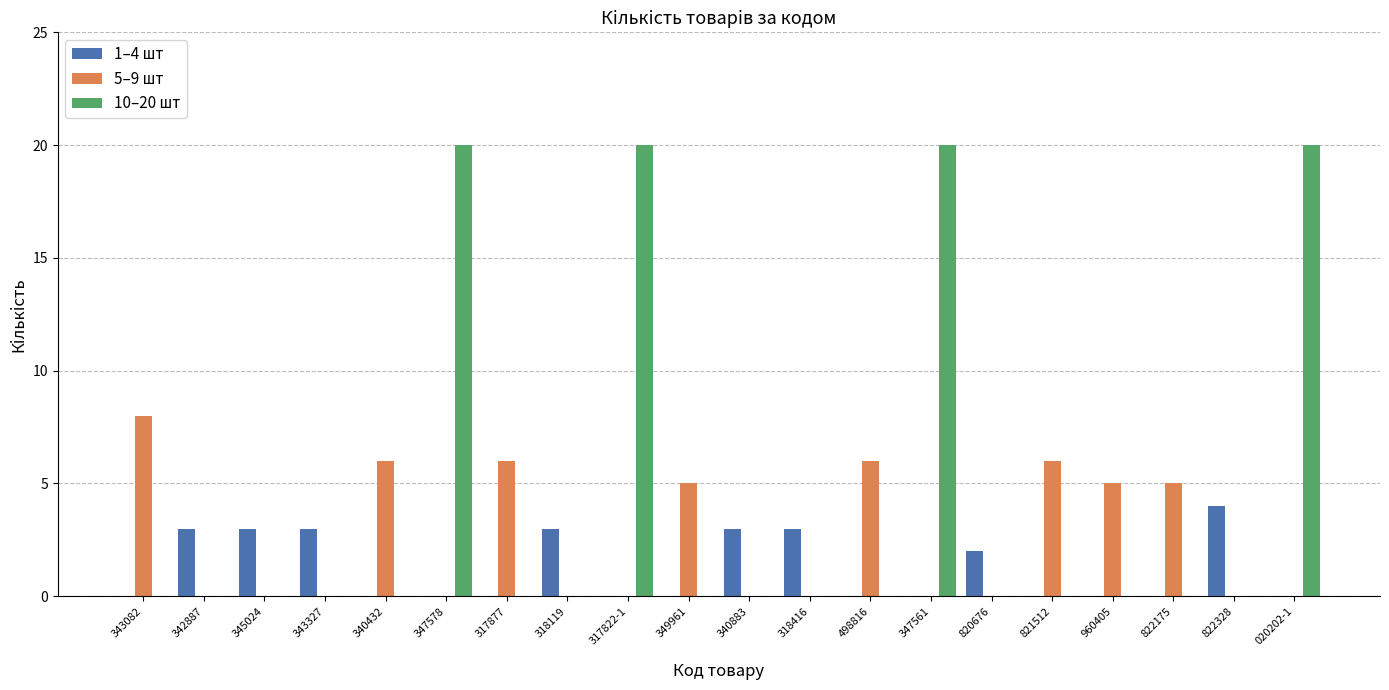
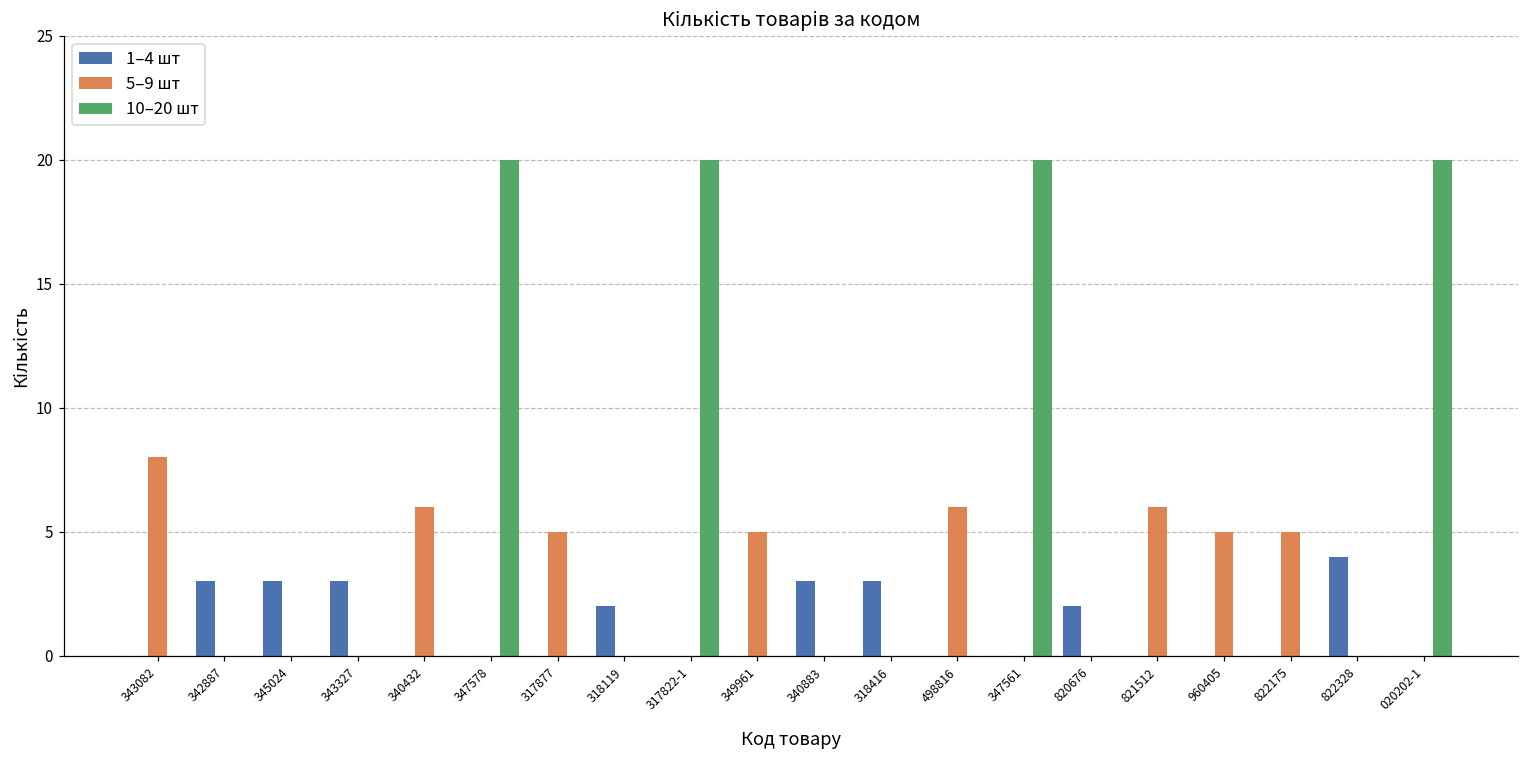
5–9 шт, 317877: 6 -> 5
1–4 шт, 318119: 3 -> 2
